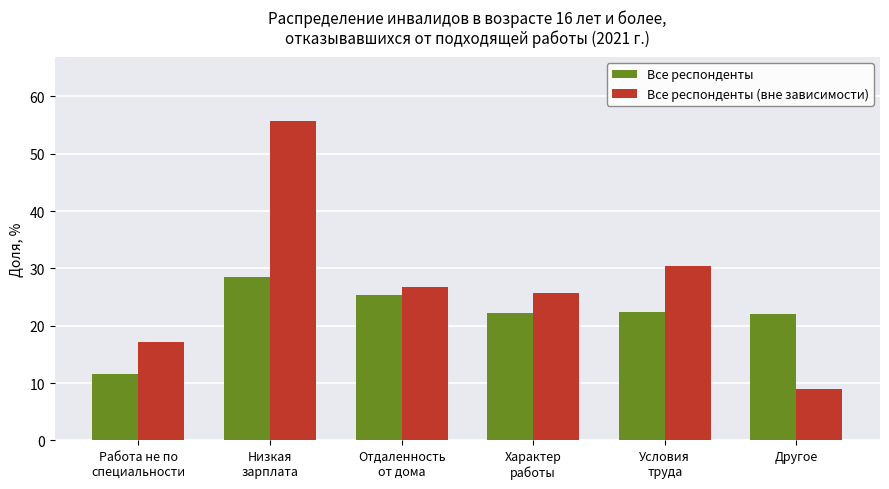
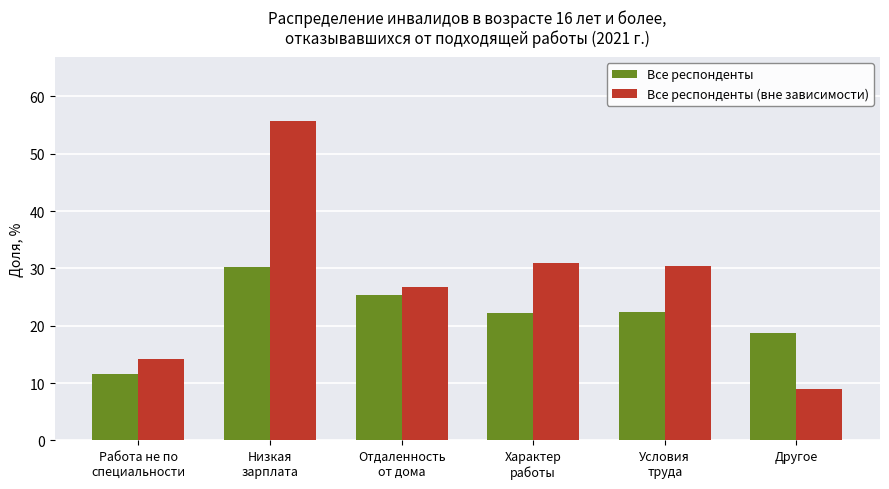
Все респонденты (вне зависимости), Работа не по специальности: 17 -> 14
Все респонденты, Низкая зарплата: 29 -> 30
Все респонденты (вне зависимости), Характер работы: 26 -> 31
Все респонденты, Другое: 22 -> 19
